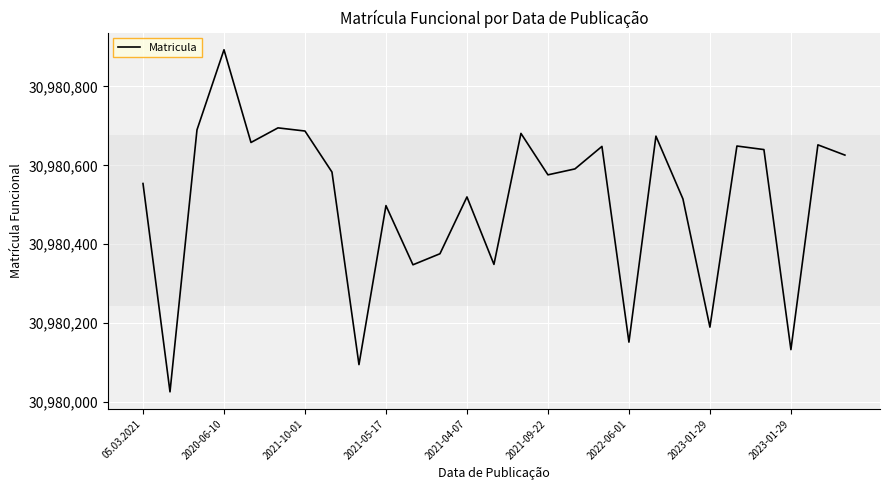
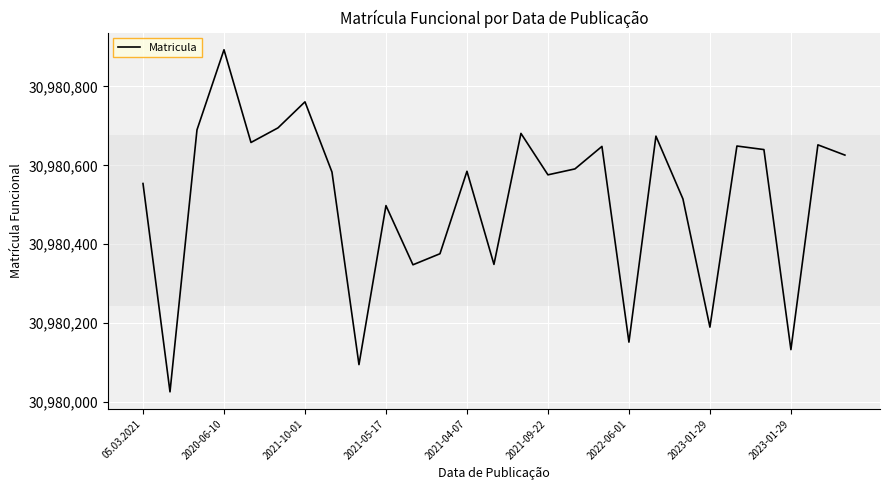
2021-10-01: 30,980,690 -> 30,980,760
2021-04-07: 30,980,520 -> 30,980,590
